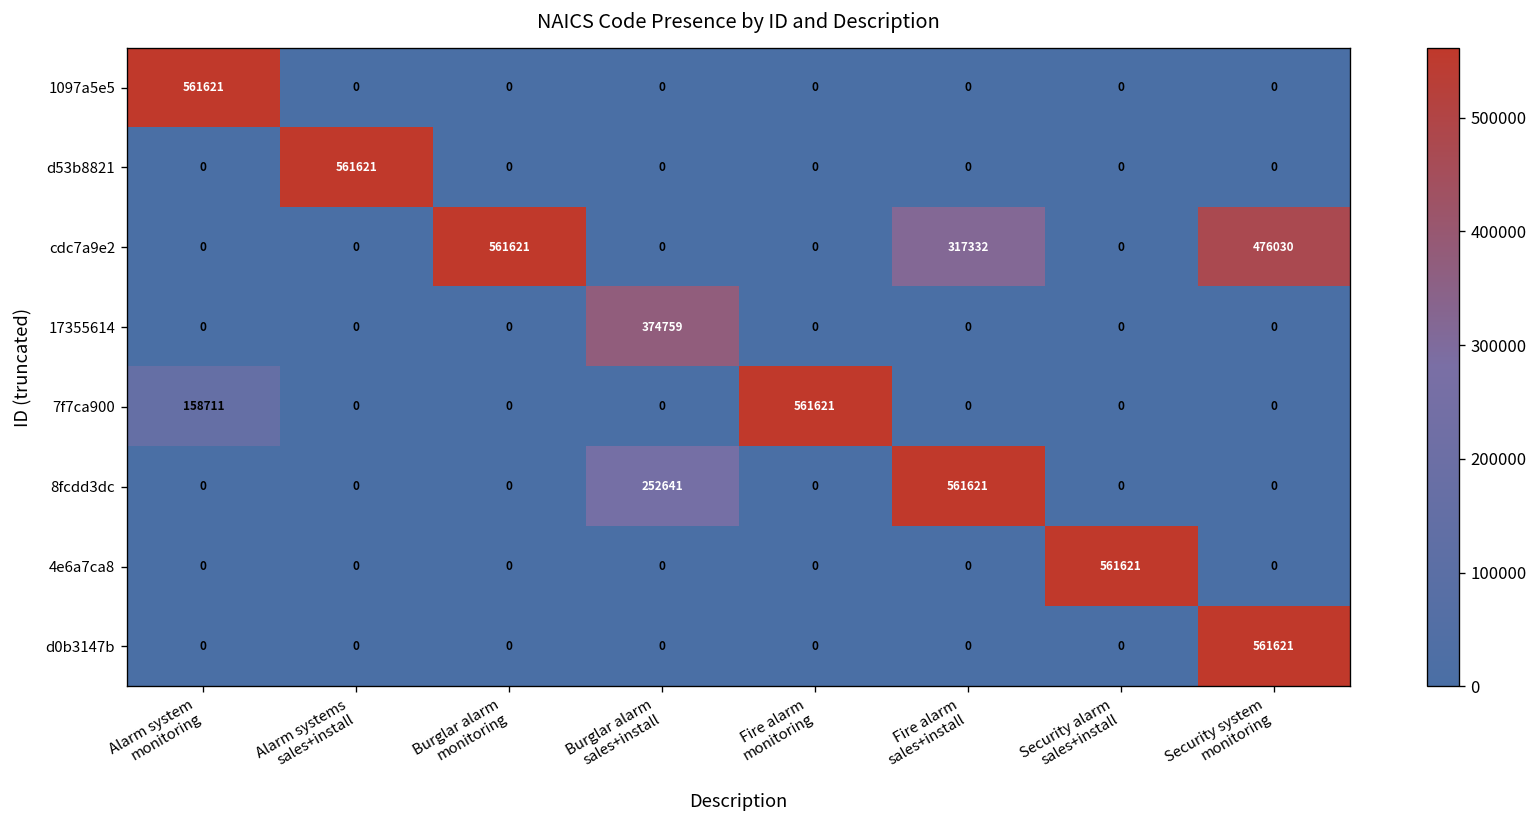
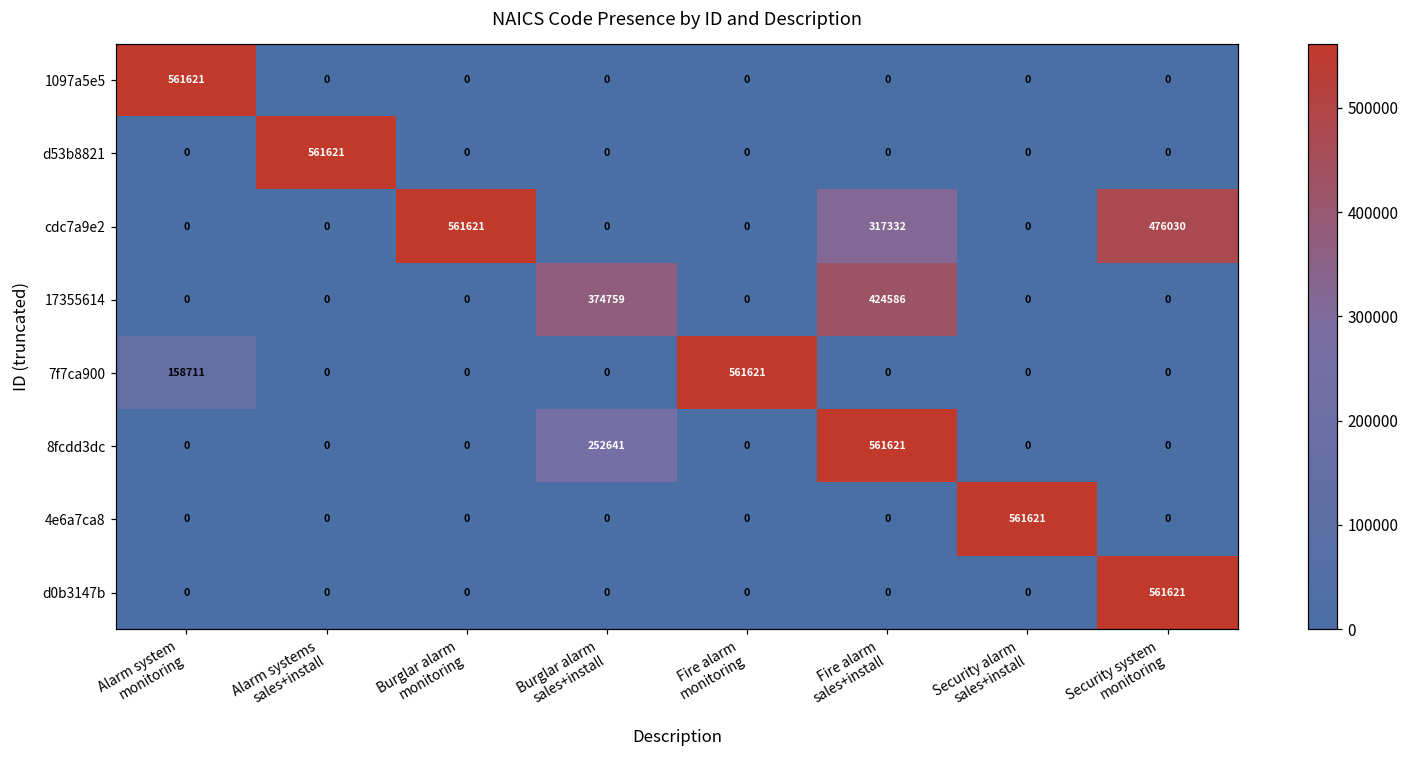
17355614, Fire alarm sales+install: 0 -> 424586
